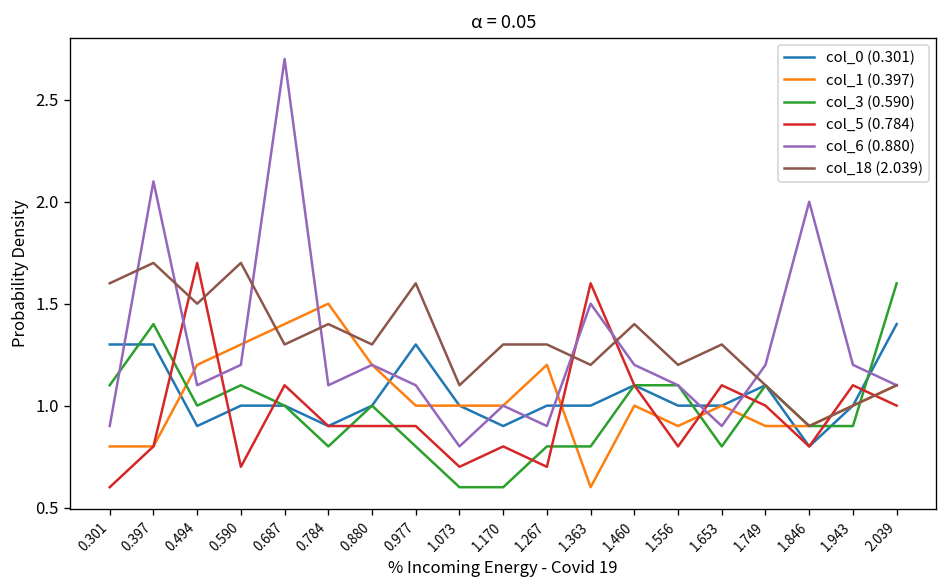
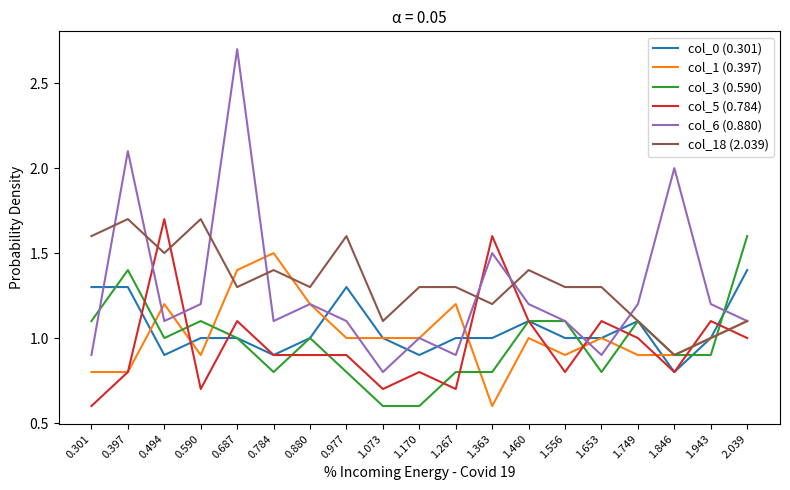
col_1 (0.397), 0.590: 1.3 -> 0.9
col_18 (2.039), 1.556: 1.2 -> 1.3
